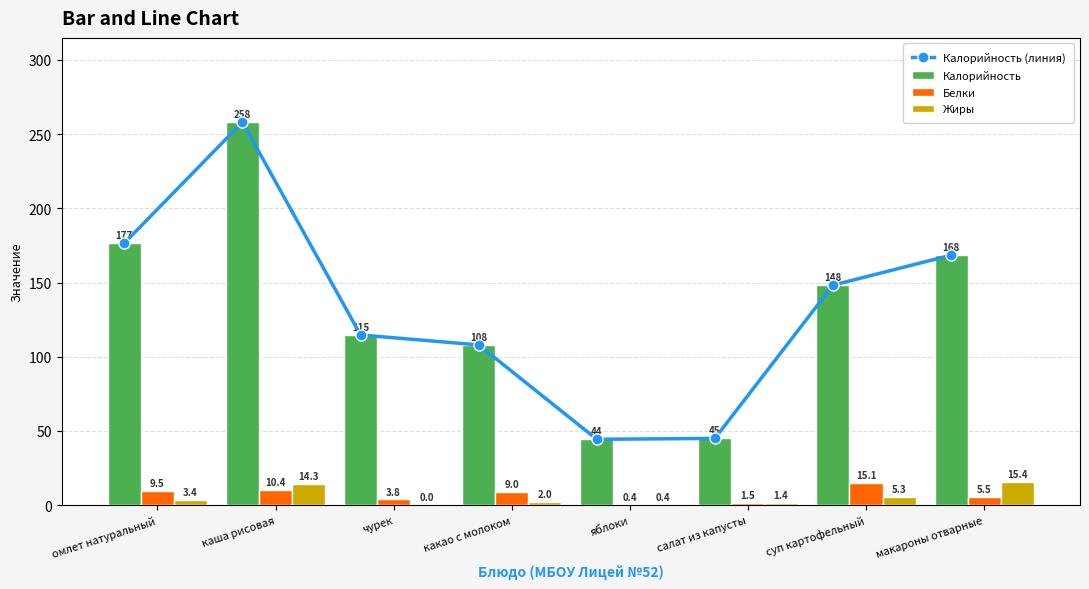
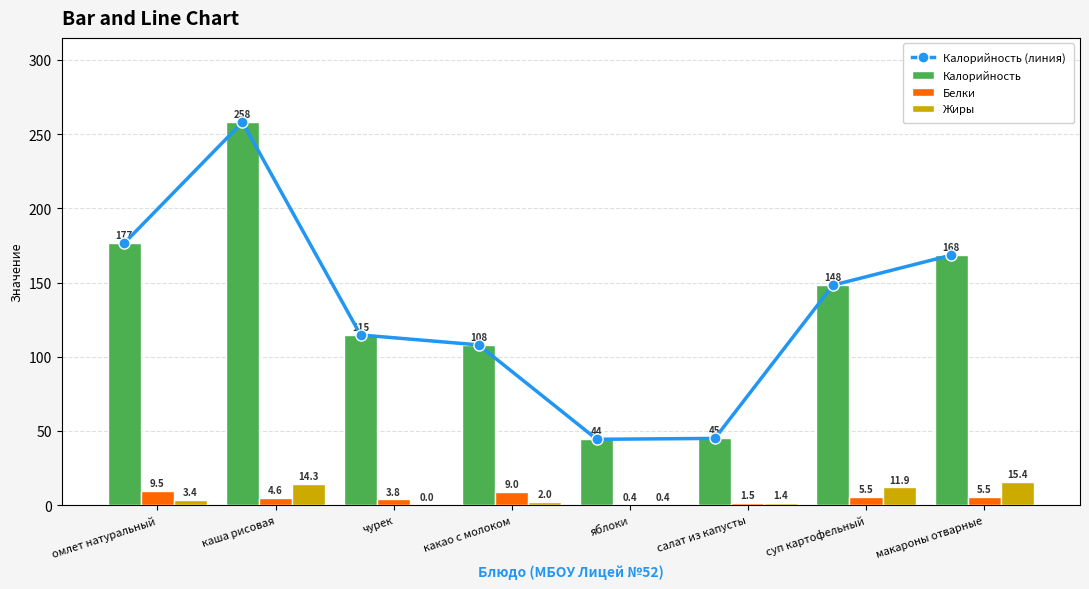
Белки, каша рисовая: 10.4 -> 4.6
Белки, суп картофельный: 15.1 -> 5.5
Жиры, суп картофельный: 5.3 -> 11.9
